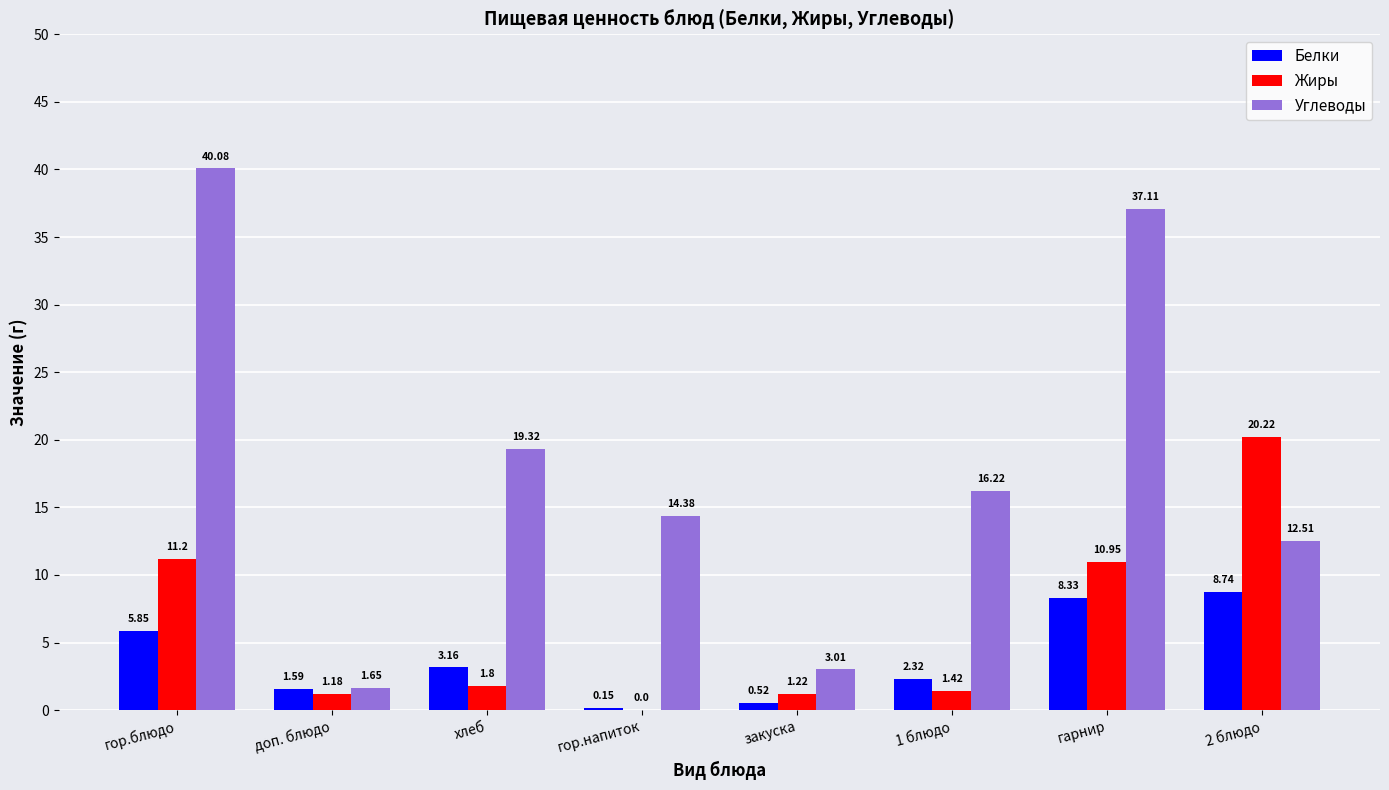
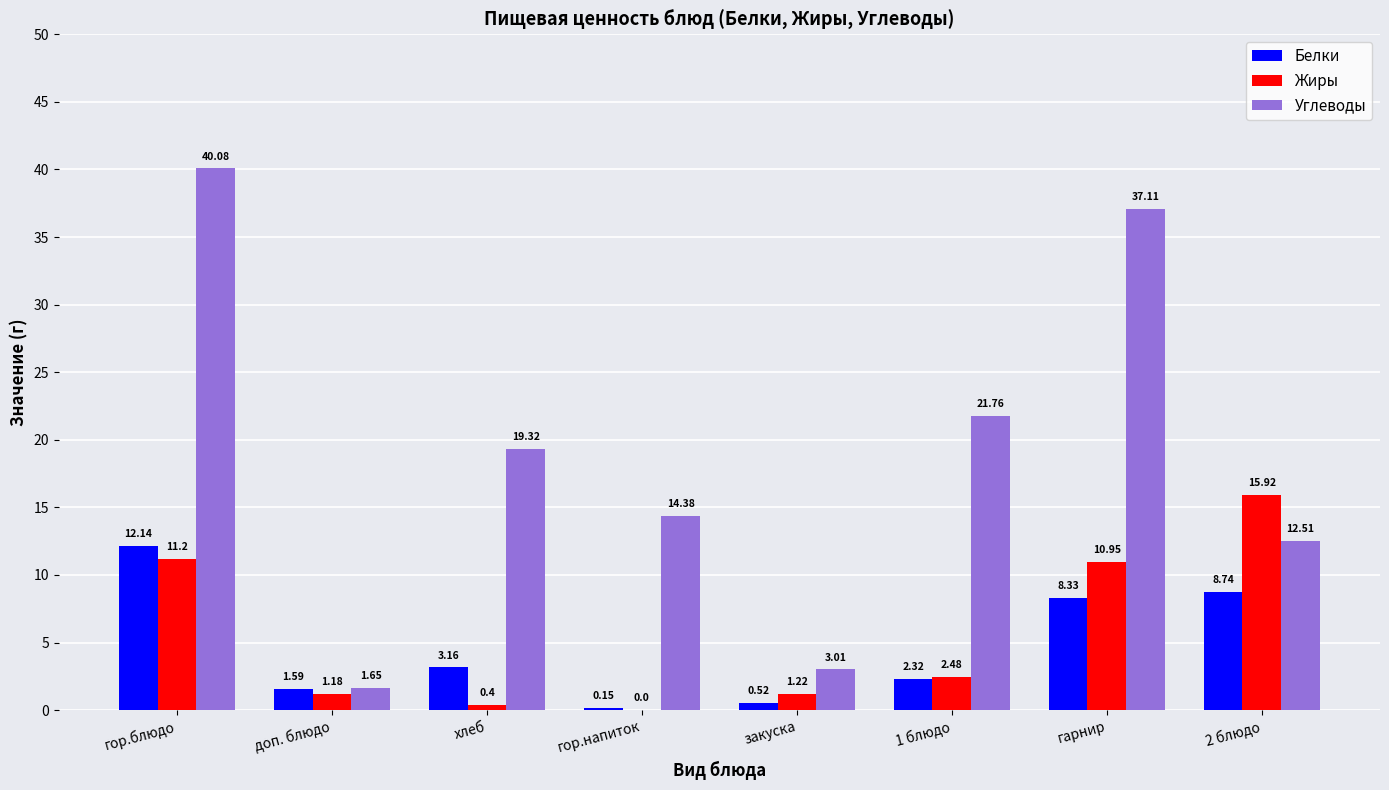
Белки, гор.блюдо: 5.85 -> 12.14
Жиры, хлеб: 1.8 -> 0.4
Жиры, 1 блюдо: 1.42 -> 2.48
Углеводы, 1 блюдо: 16.22 -> 21.76
Жиры, 2 блюдо: 20.22 -> 15.92
